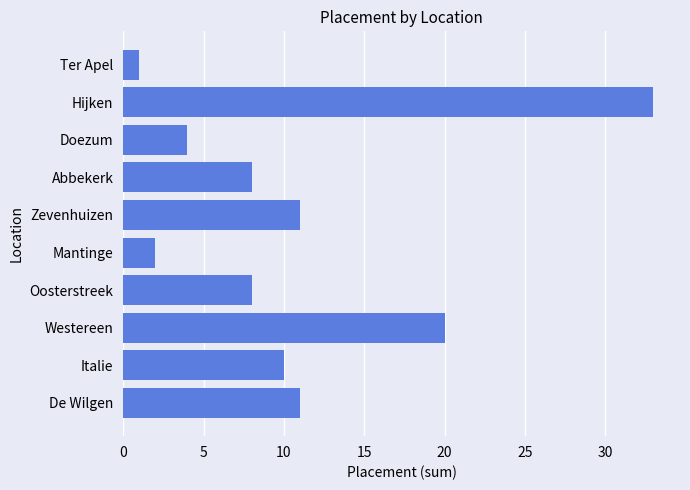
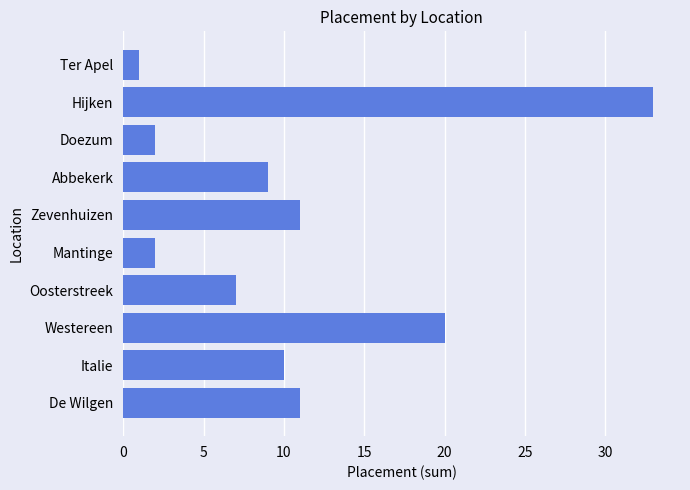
Doezum: 4 -> 2
Abbekerk: 8 -> 9
Oosterstreek: 8 -> 7
